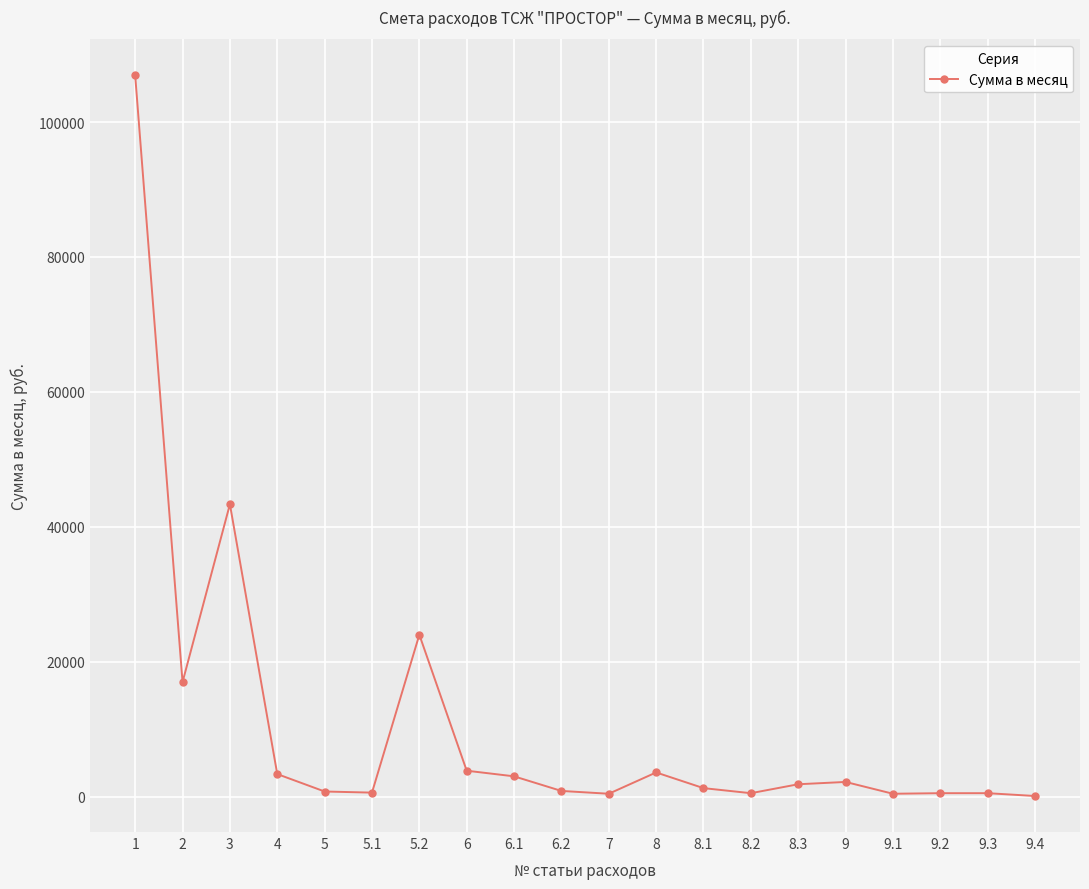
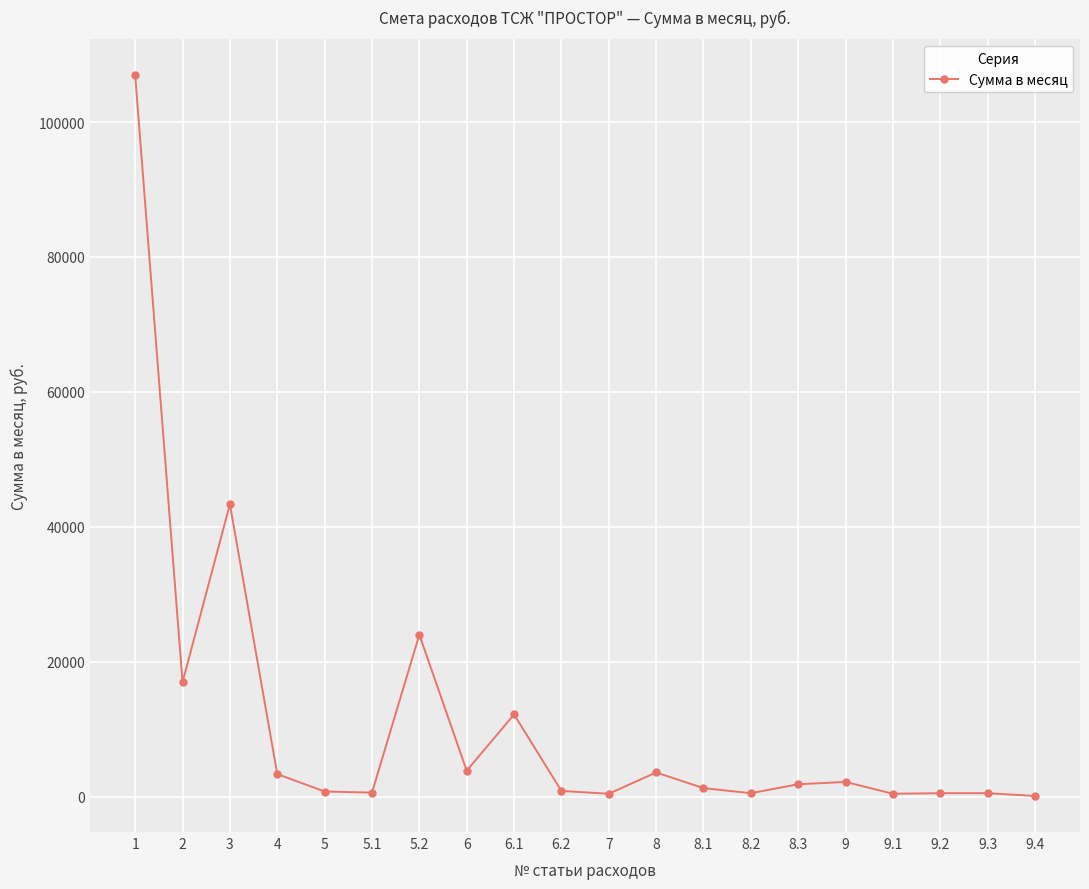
6.1: 3000 -> 12000
